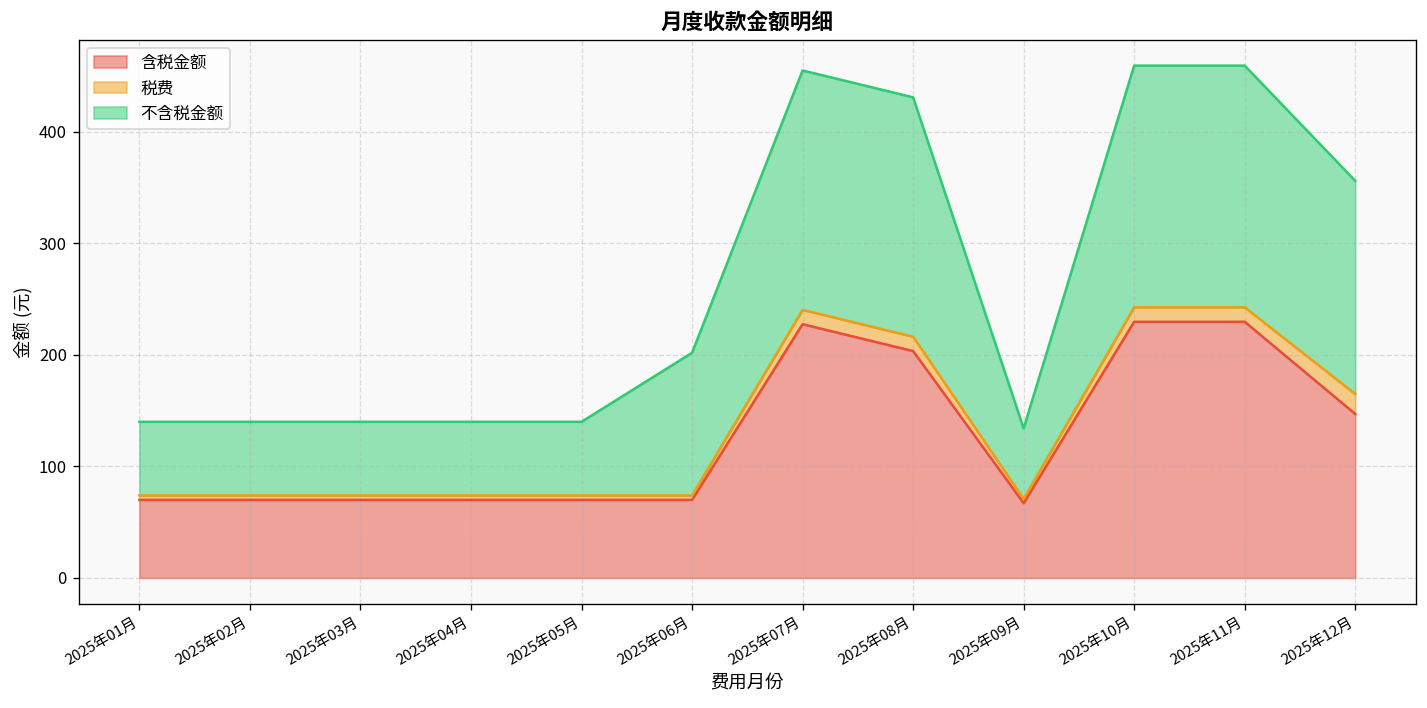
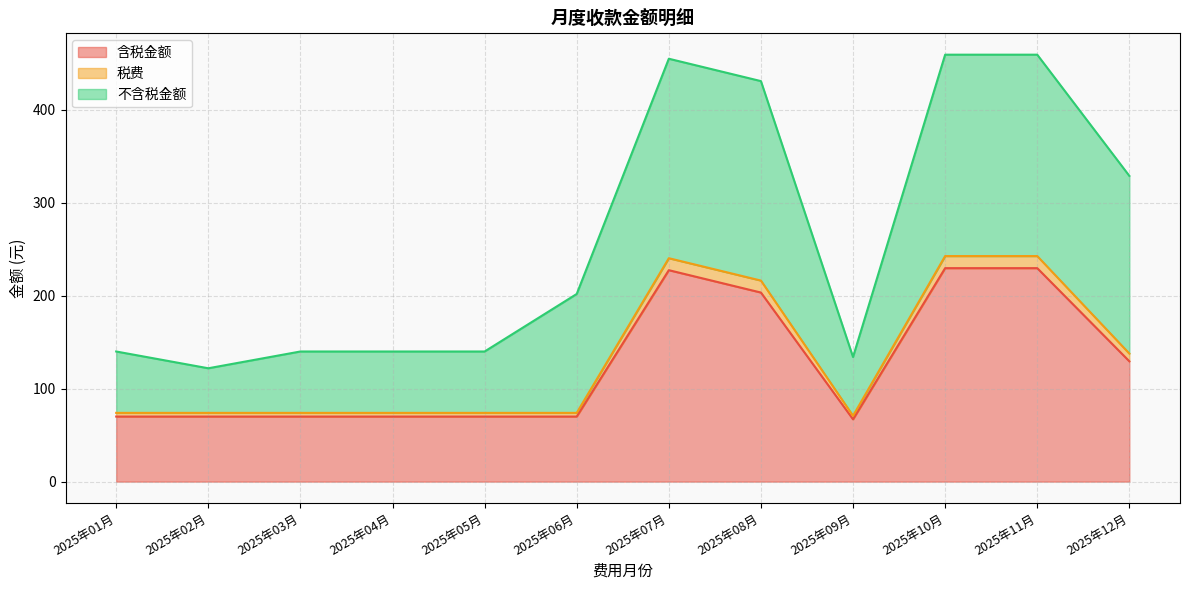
不含税金额, 2025年02月: 70 -> 50
含税金额, 2025年12月: 150 -> 130
税费, 2025年12月: 20 -> 10
